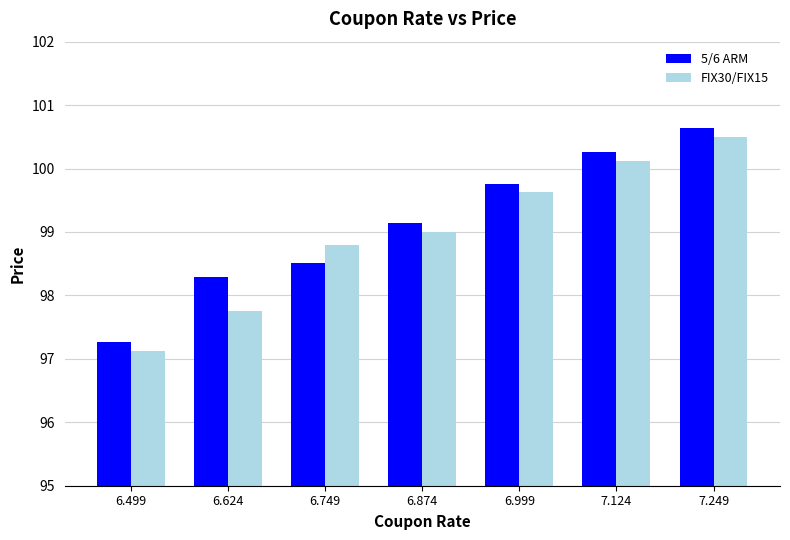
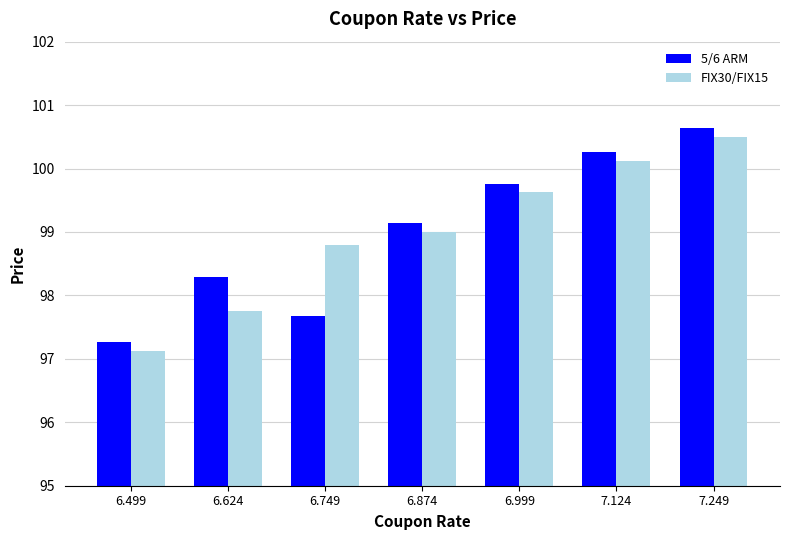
5/6 ARM, 6.749: 98.5 -> 97.7
